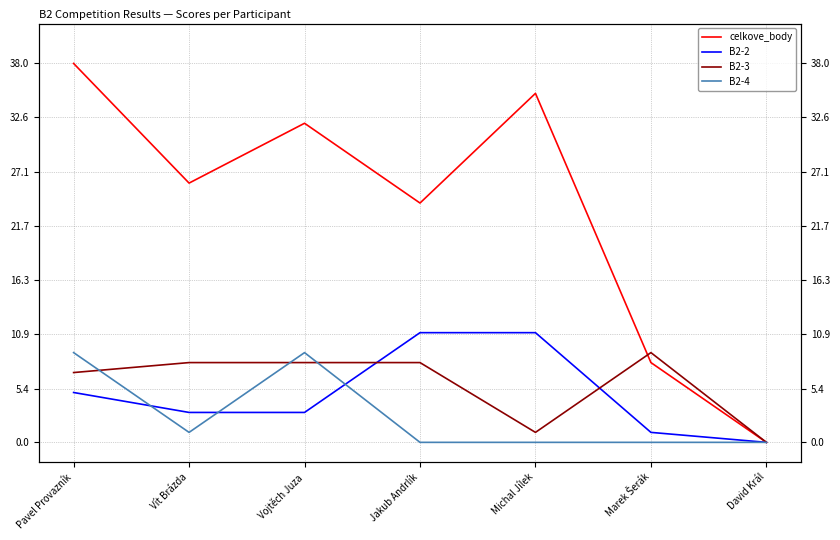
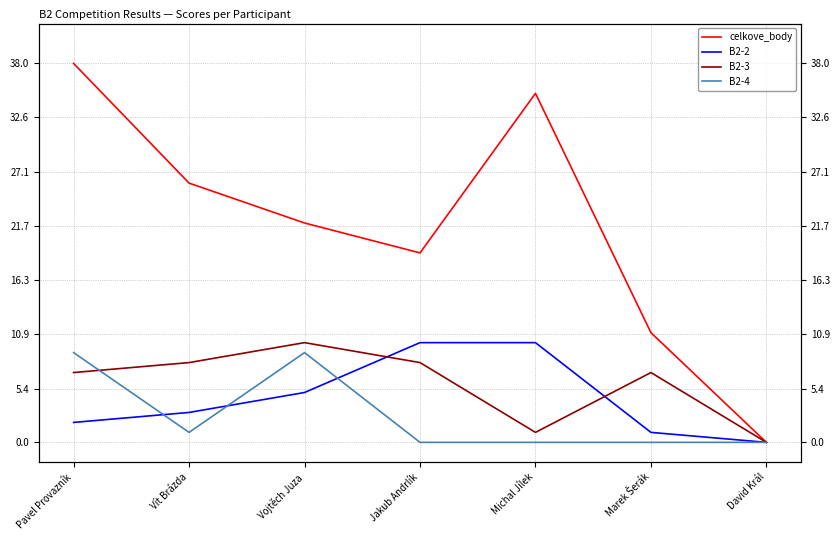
B2-2, Pavel Provazník: 5 -> 2
celkove_body, Vojtěch Juza: 32 -> 22
B2-2, Vojtěch Juza: 3 -> 5
B2-3, Vojtěch Juza: 8 -> 10
celkove_body, Jakub Andrlík: 24 -> 19
B2-2, Jakub Andrlík: 11 -> 10
B2-2, Michal Jílek: 11 -> 10
celkove_body, Marek Šerák: 8 -> 11
B2-3, Marek Šerák: 9 -> 7
